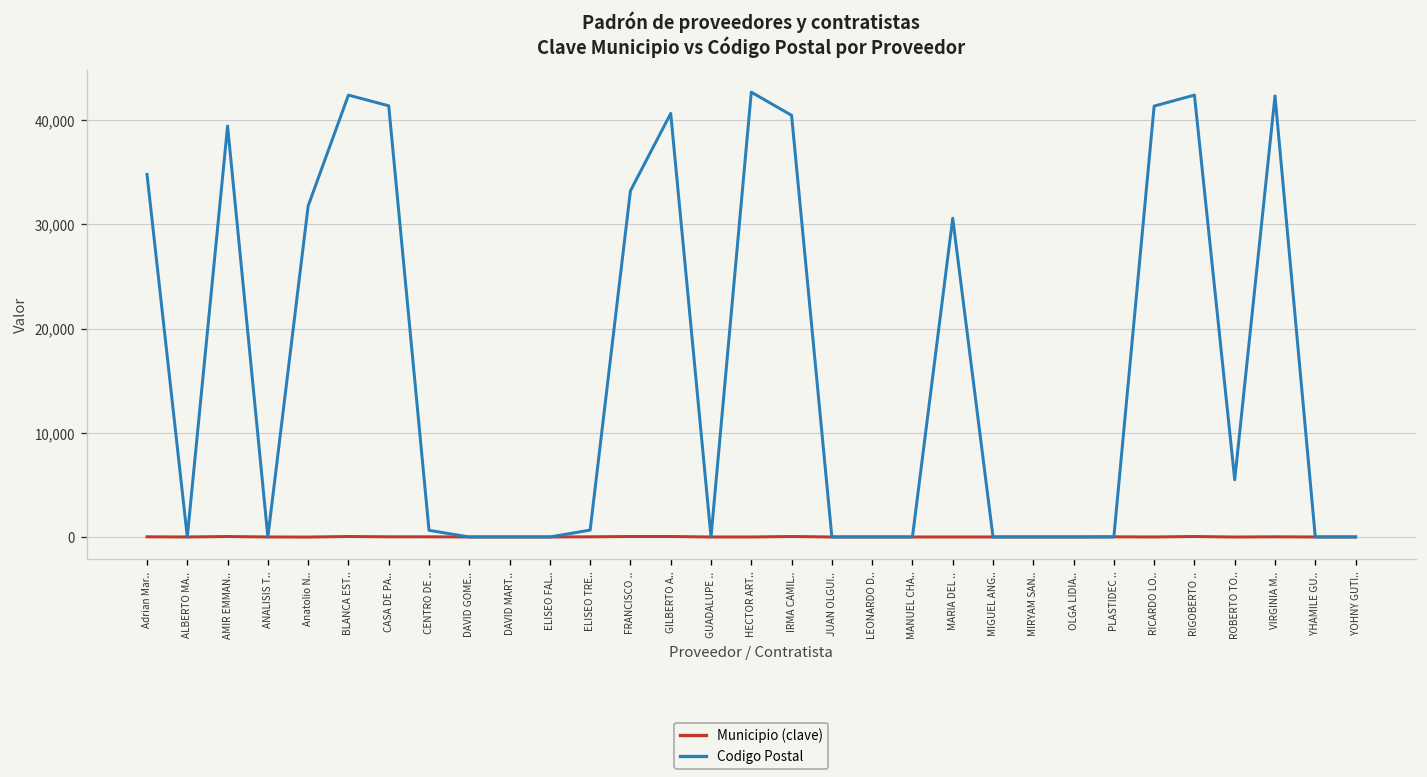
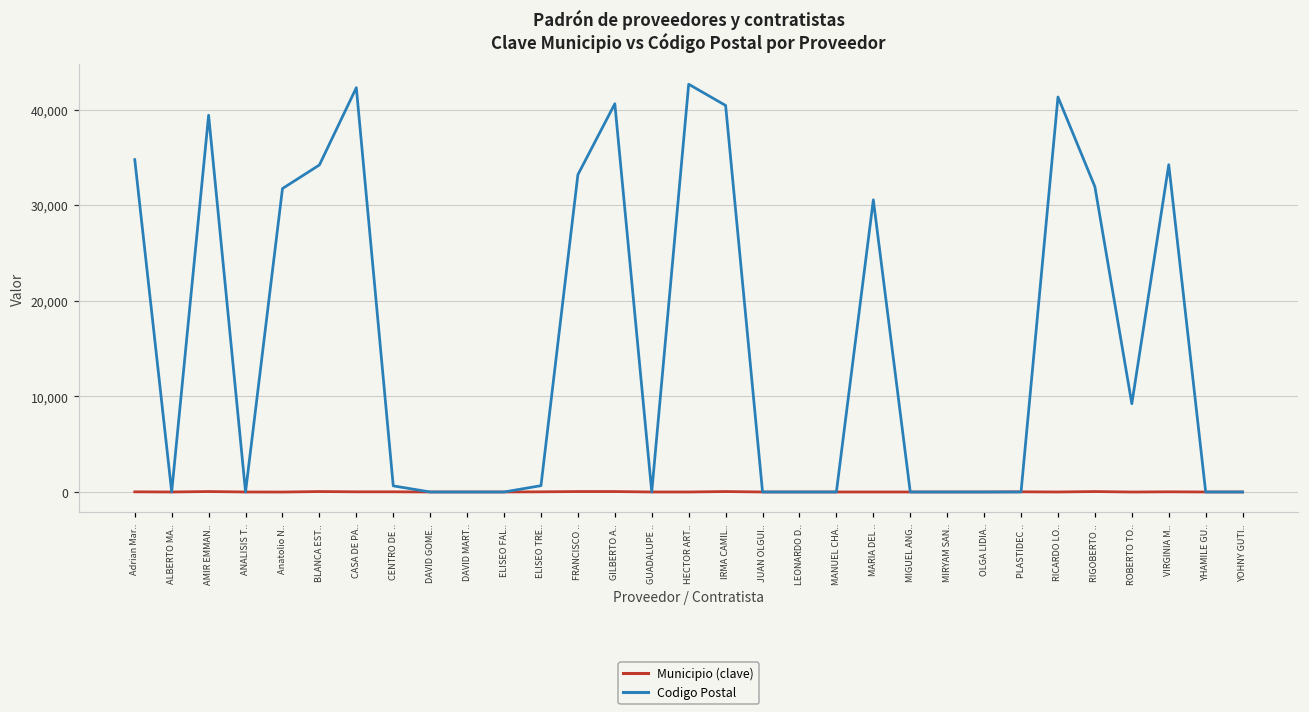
Codigo Postal, BLANCA EST..: 42,000 -> 34,000
Codigo Postal, CASA DE PA..: 41,000 -> 42,000
Codigo Postal, RIGOBERTO ..: 42,000 -> 32,000
Codigo Postal, ROBERTO TO..: 5,000 -> 9,000
Codigo Postal, VIRGINIA M..: 42,000 -> 34,000
